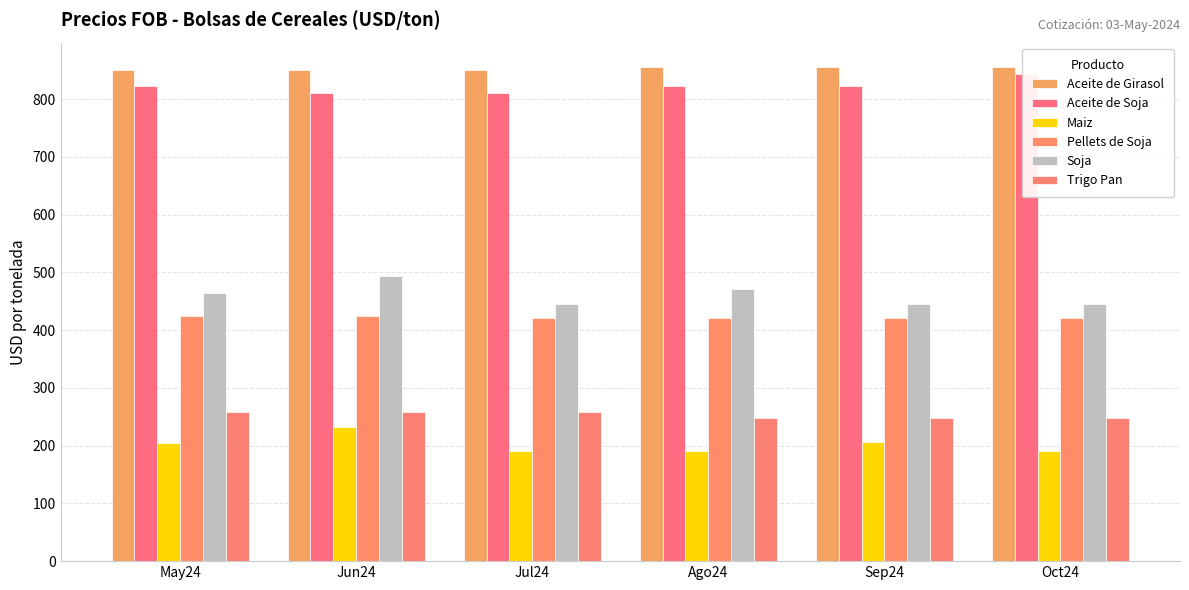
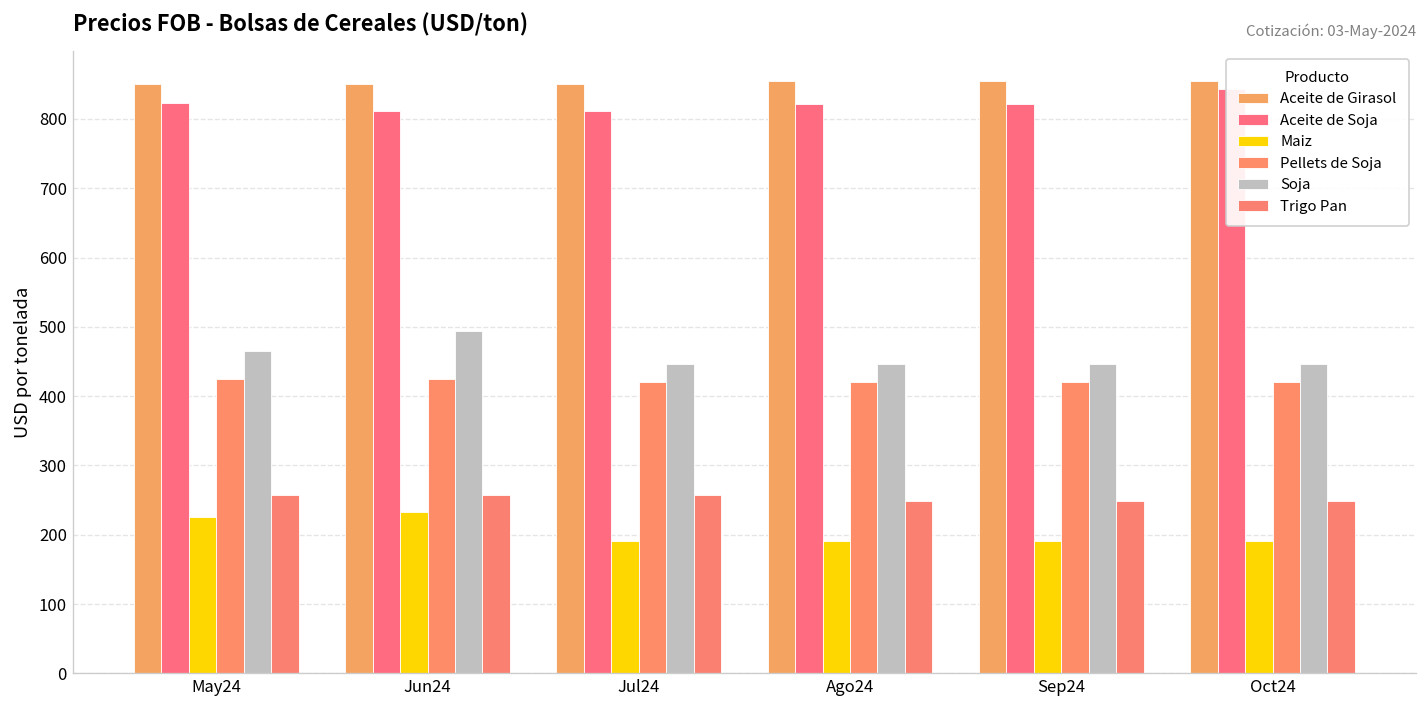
Maiz, May24: 200 -> 230
Soja, Ago24: 470 -> 450
Maiz, Sep24: 210 -> 190
